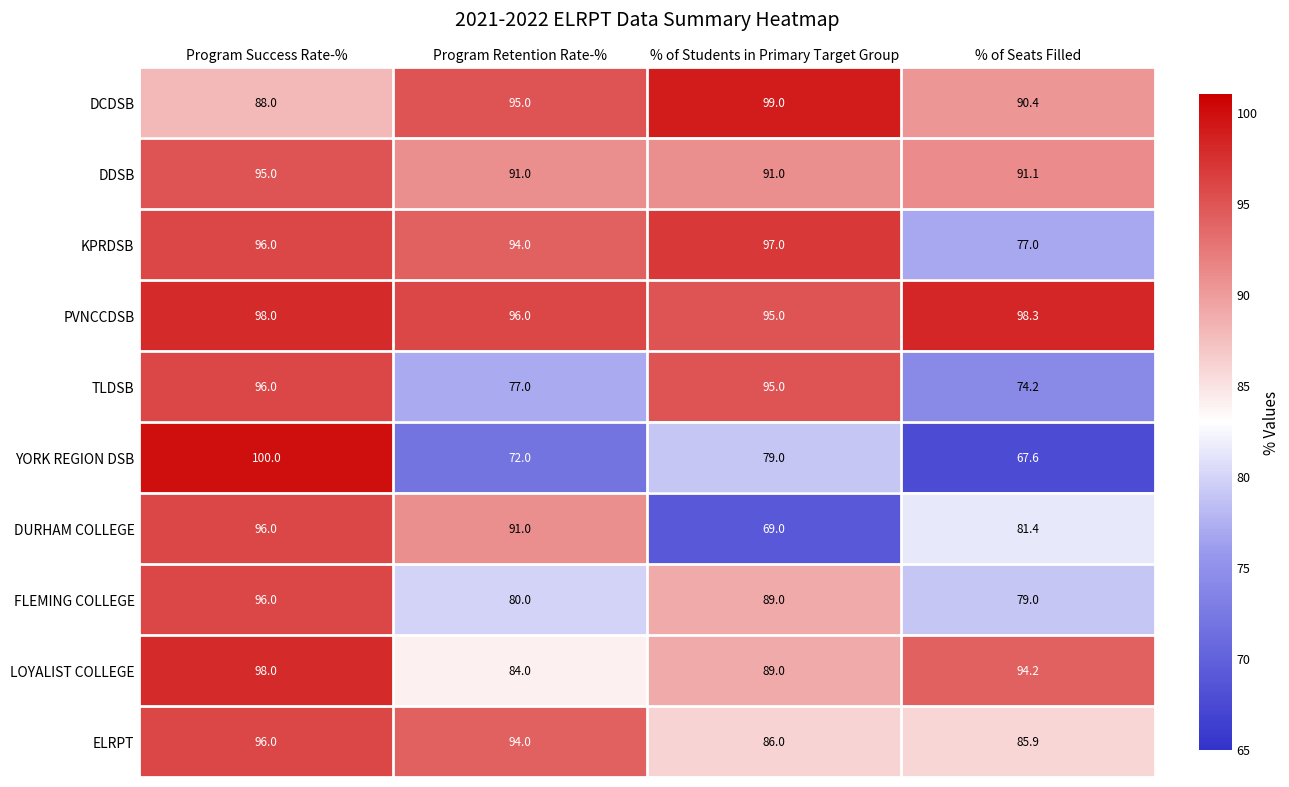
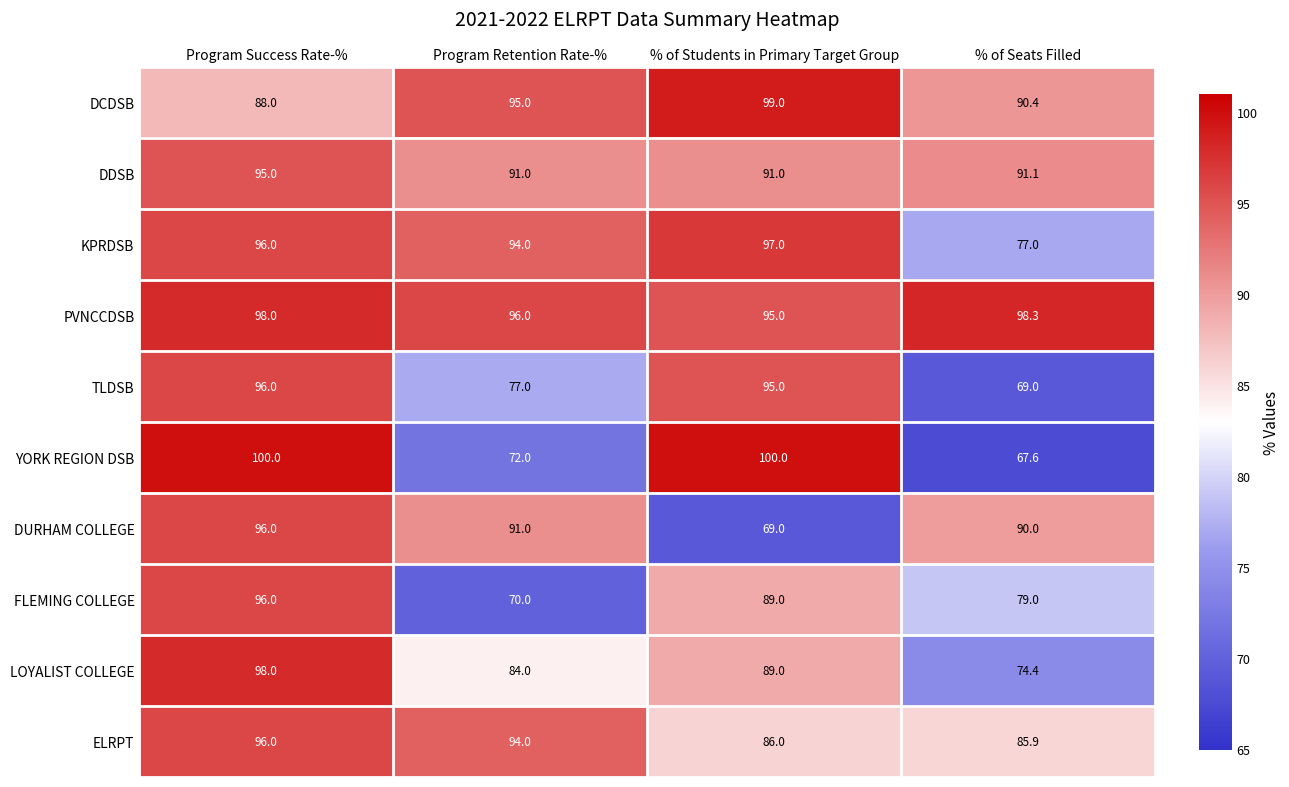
TLDSB, % of Seats Filled: 74.2 -> 69.0
YORK REGION DSB, % of Students in Primary Target Group: 79.0 -> 100.0
DURHAM COLLEGE, % of Seats Filled: 81.4 -> 90.0
FLEMING COLLEGE, Program Retention Rate-%: 80.0 -> 70.0
LOYALIST COLLEGE, % of Seats Filled: 94.2 -> 74.4
